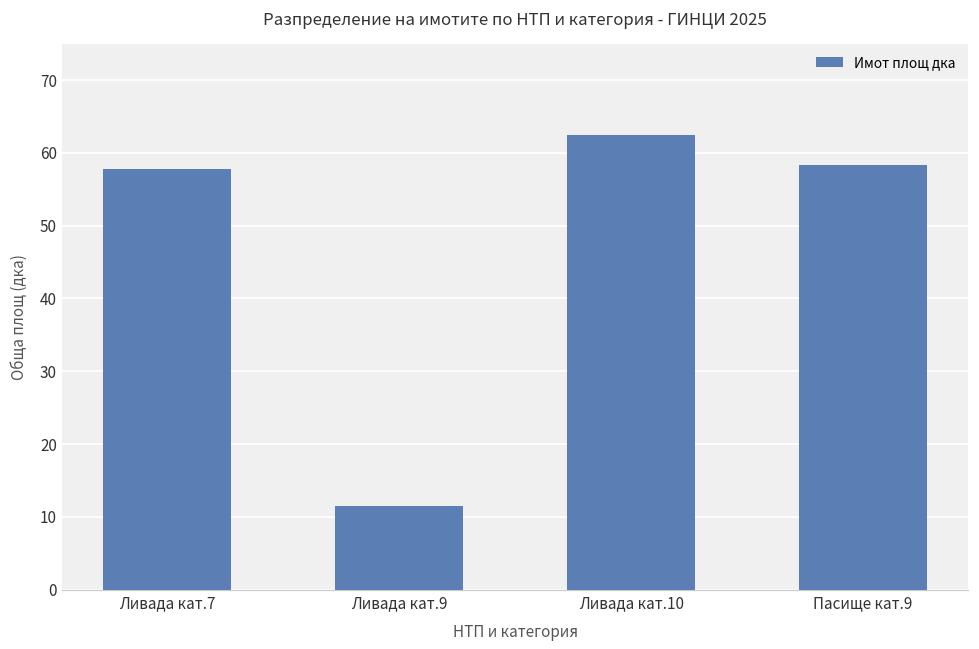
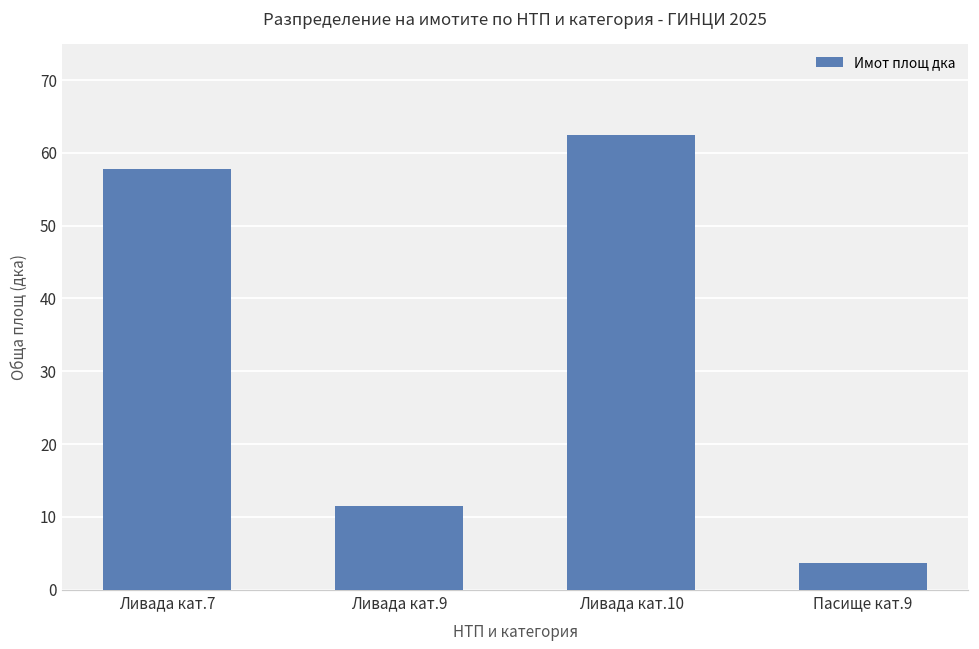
Пасище кат.9: 58 -> 4
